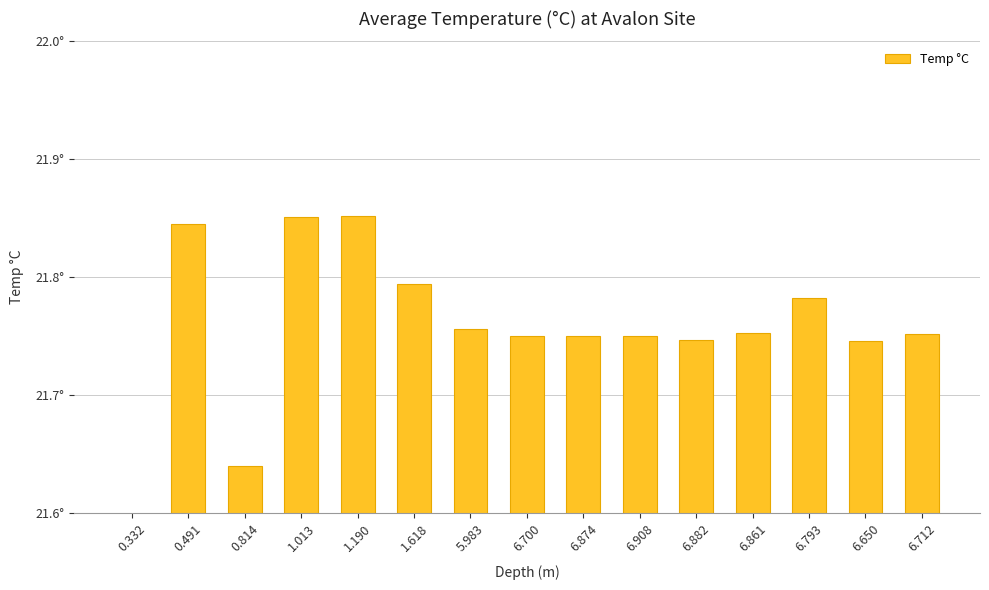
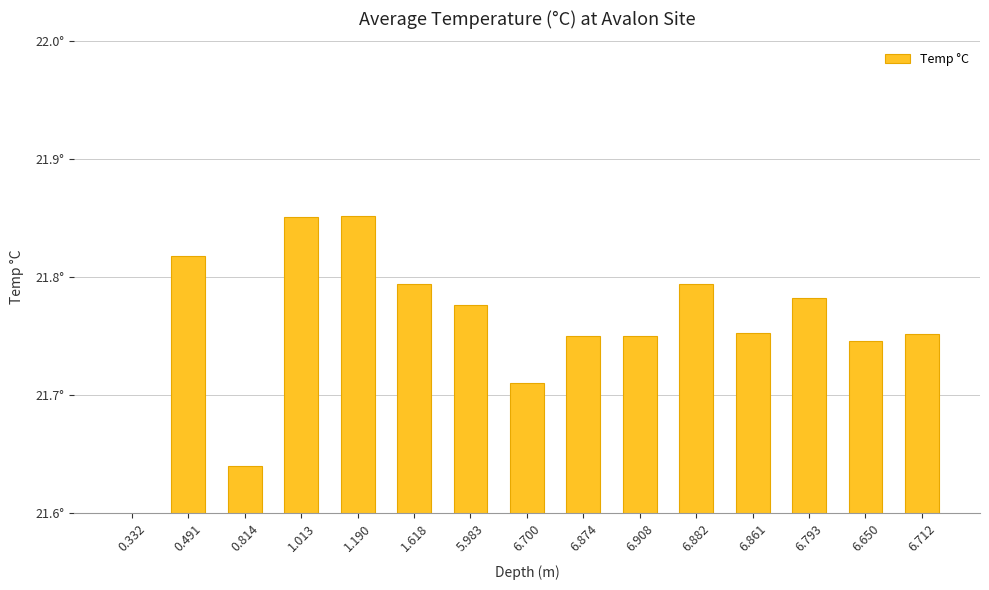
0.491: 21.845° -> 21.818°
5.983: 21.756° -> 21.776°
6.700: 21.75° -> 21.71°
6.882: 21.747° -> 21.794°
